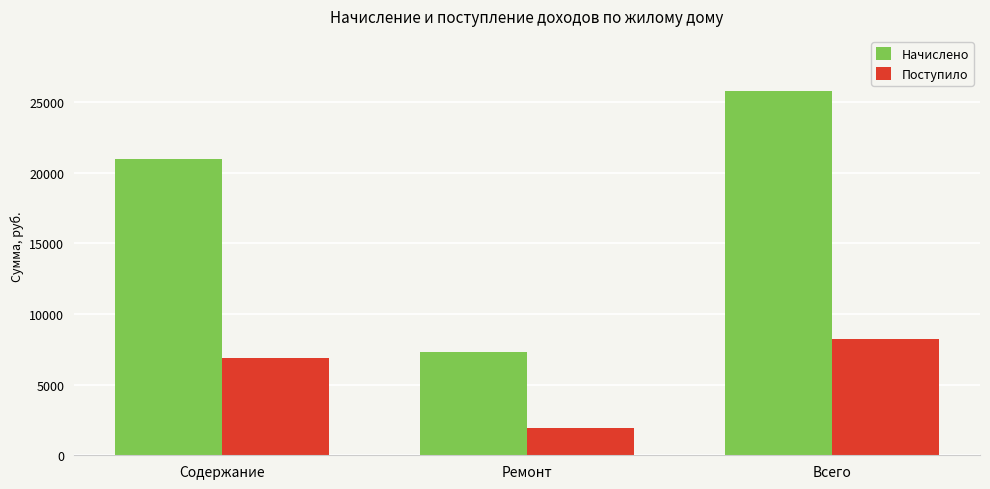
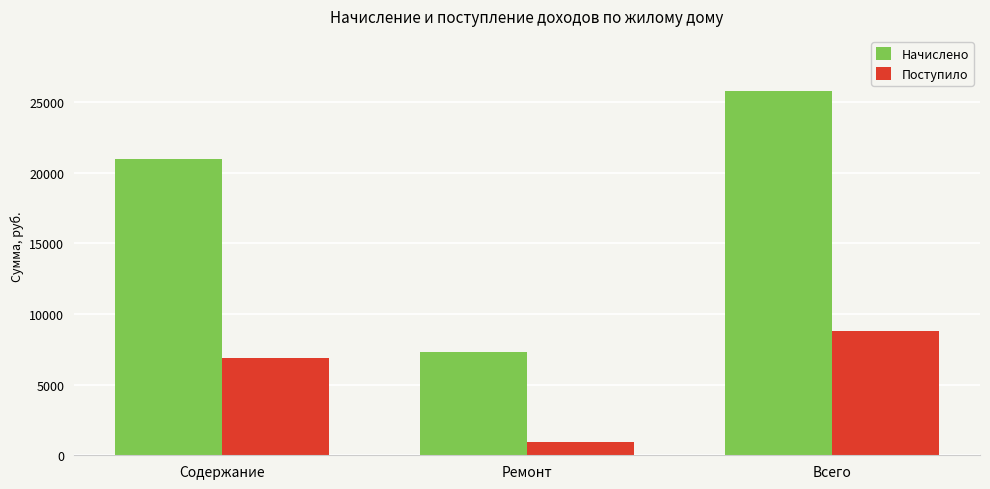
Поступило, Ремонт: 1900 -> 900
Поступило, Всего: 8200 -> 8800
